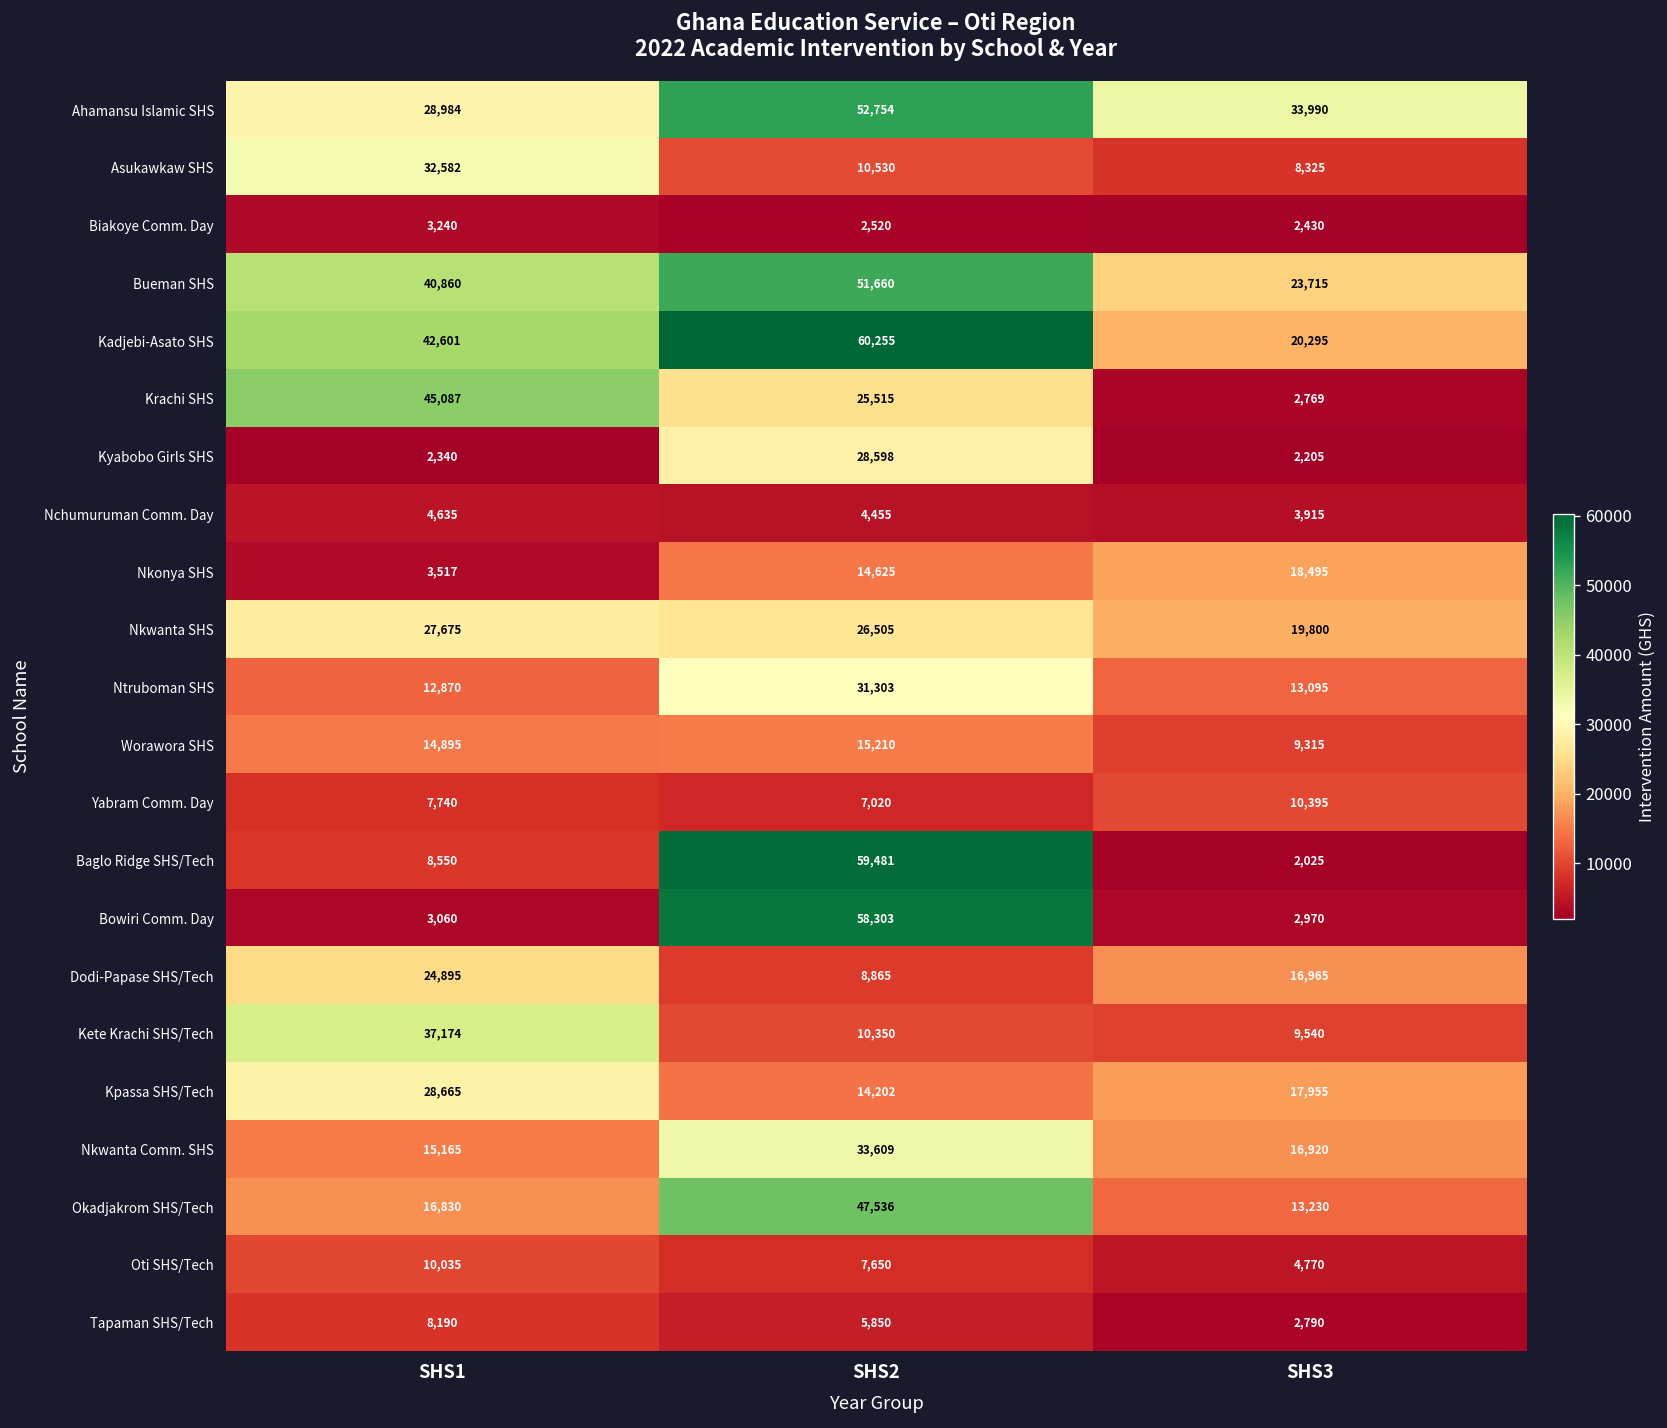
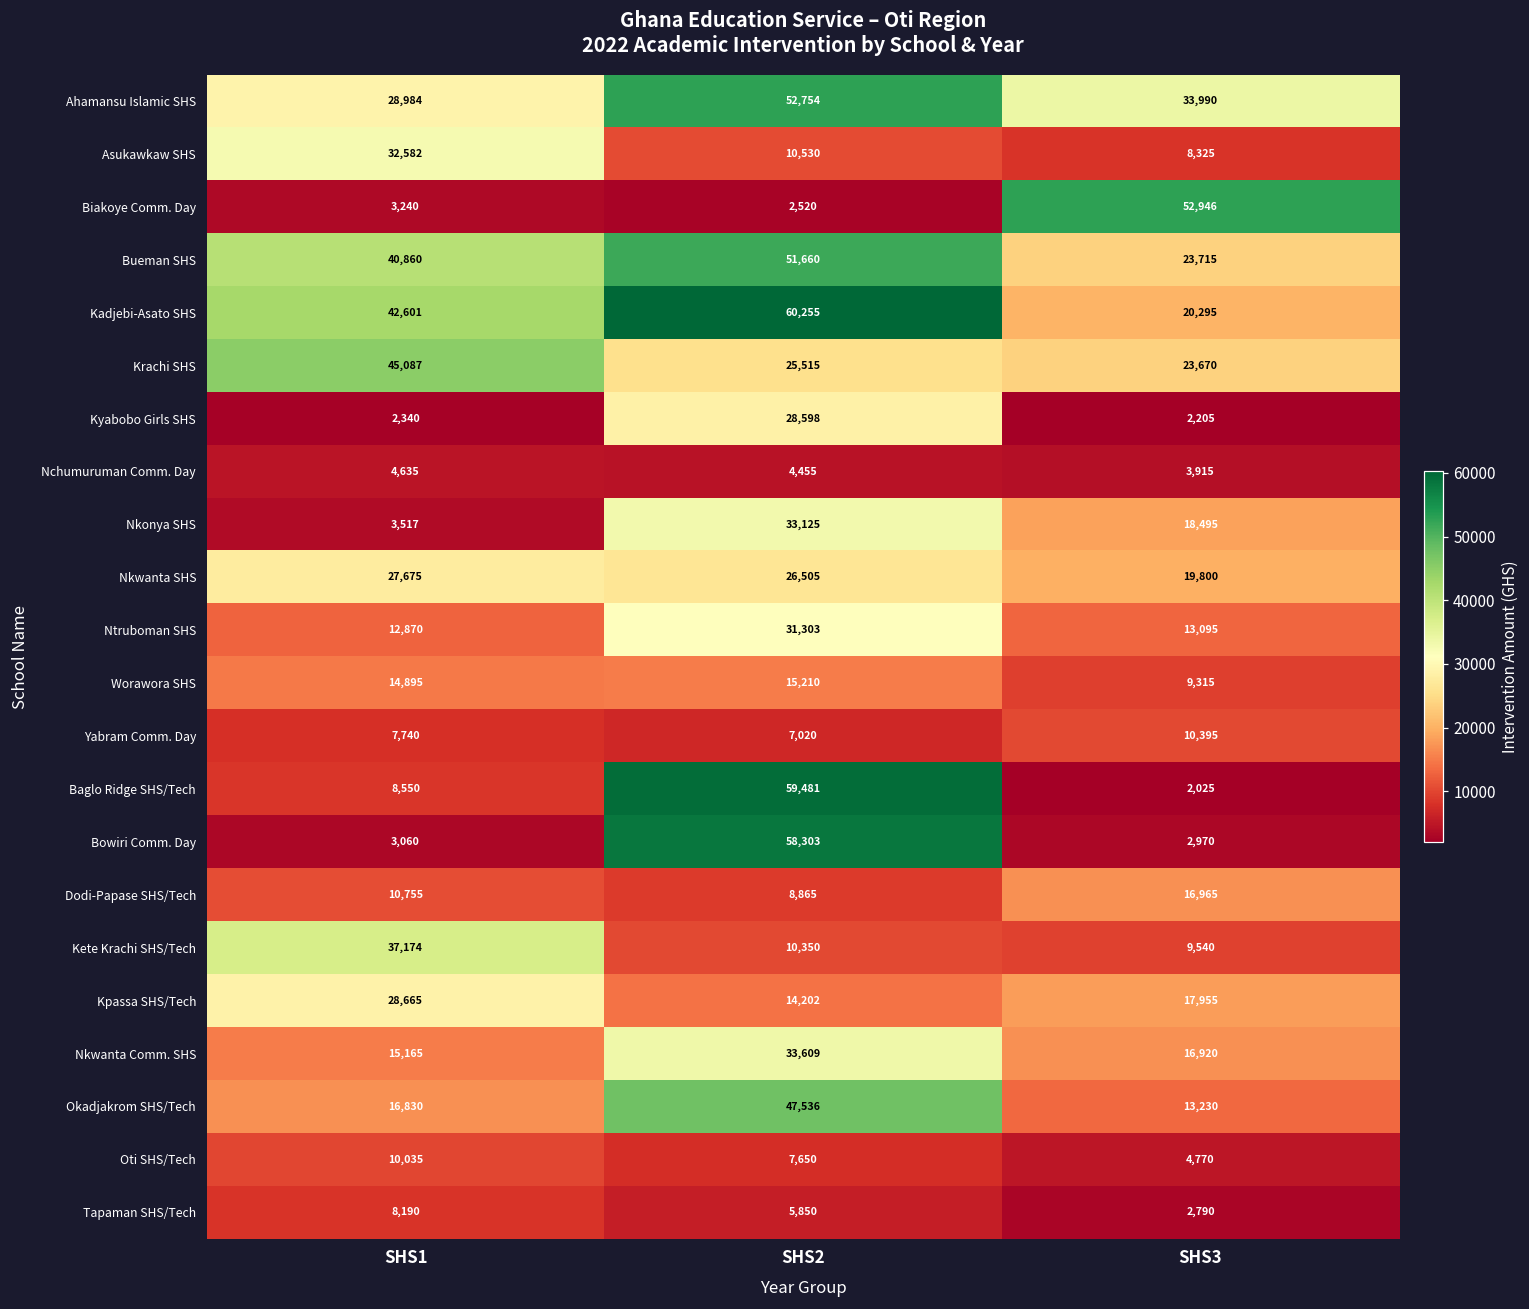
Biakoye Comm. Day, SHS3: 2,430 -> 52,946
Krachi SHS, SHS3: 2,769 -> 23,670
Nkonya SHS, SHS2: 14,625 -> 33,125
Dodi-Papase SHS/Tech, SHS1: 24,895 -> 10,755
